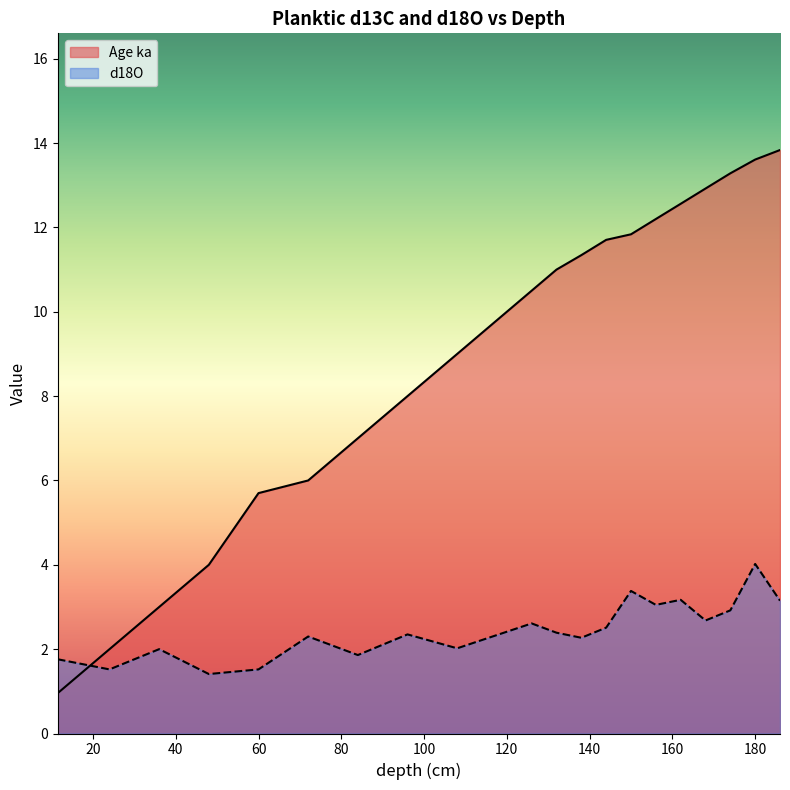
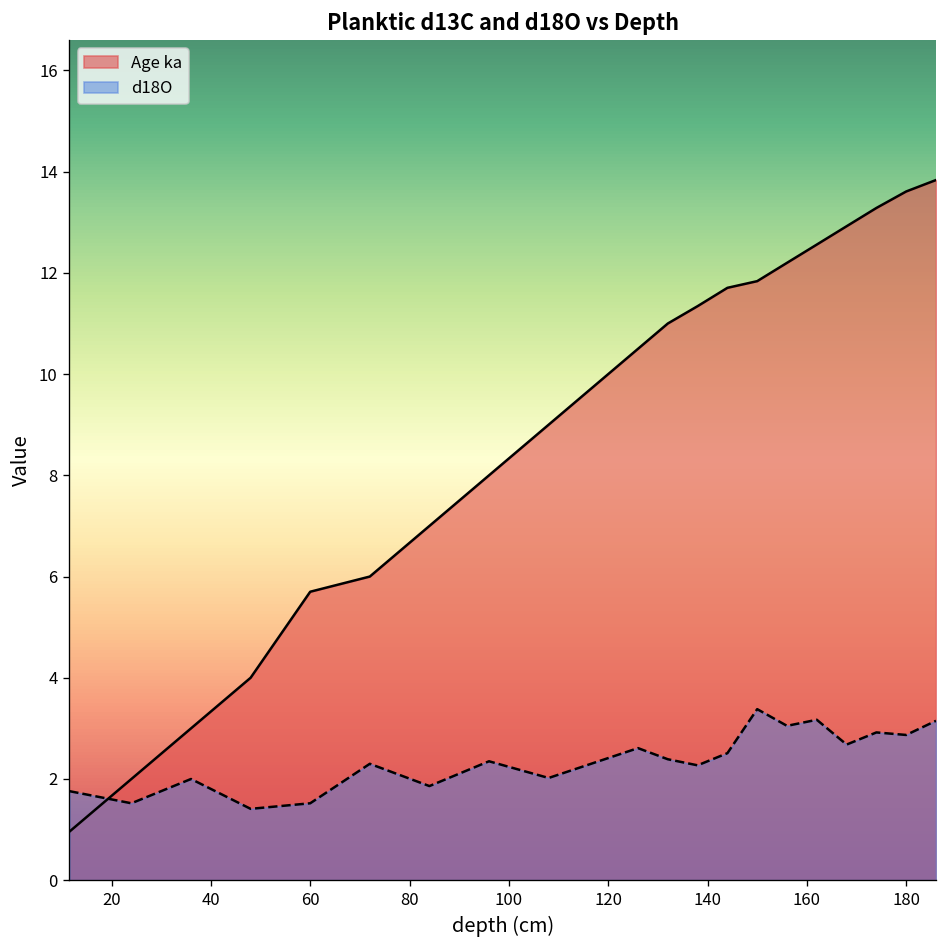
d18O, 180: 4.0 -> 2.9
